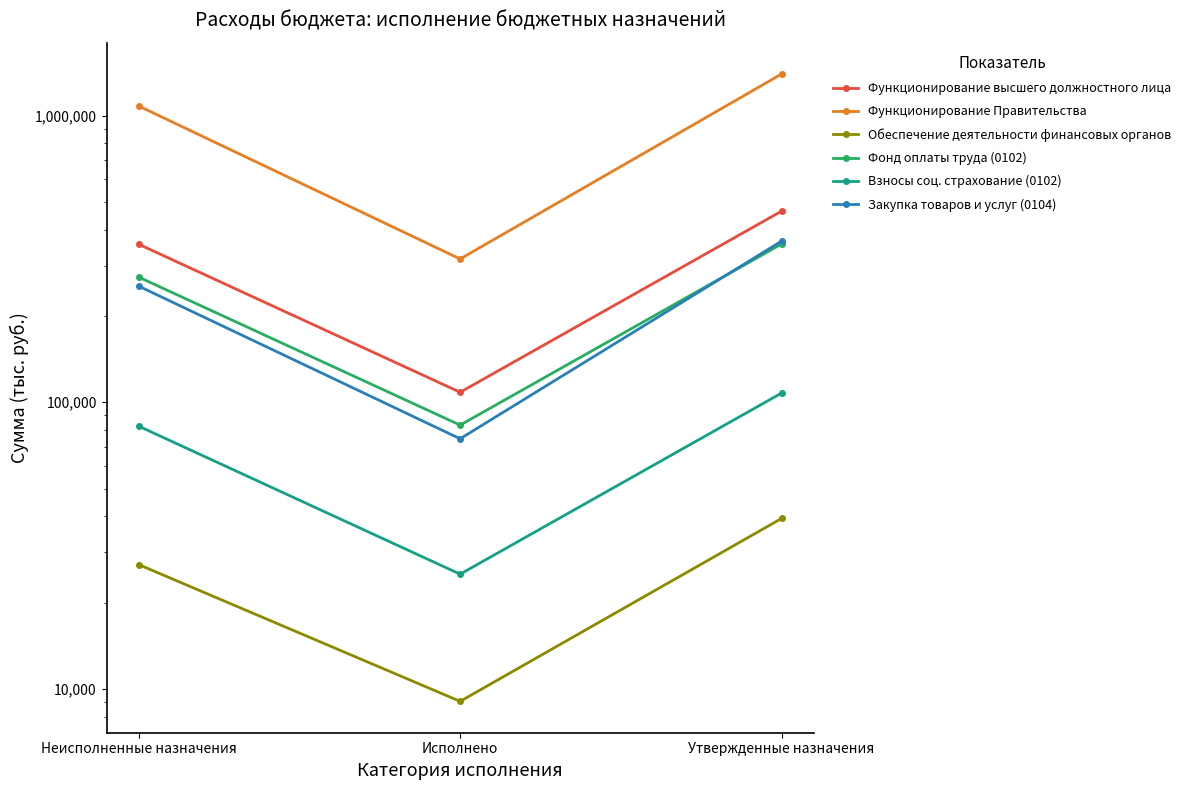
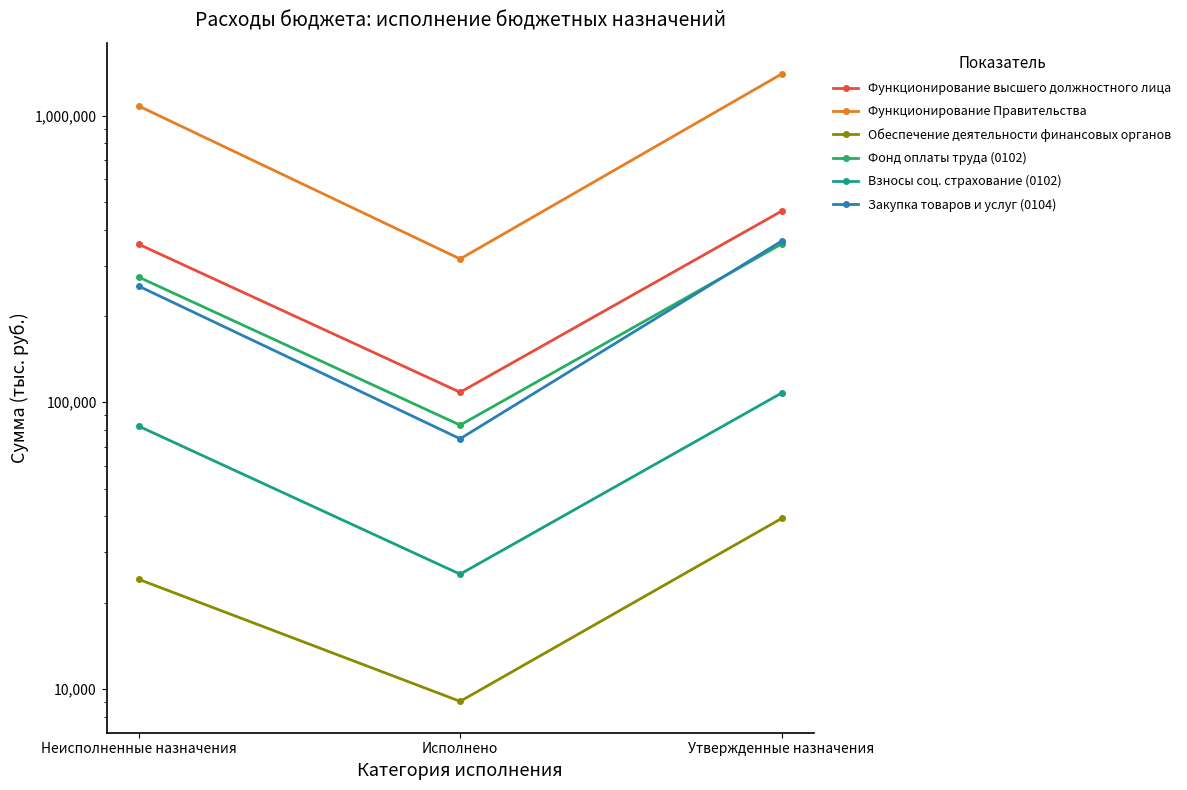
Обеспечение деятельности финансовых органов, Неисполненные назначения: 27,000 -> 24,000
